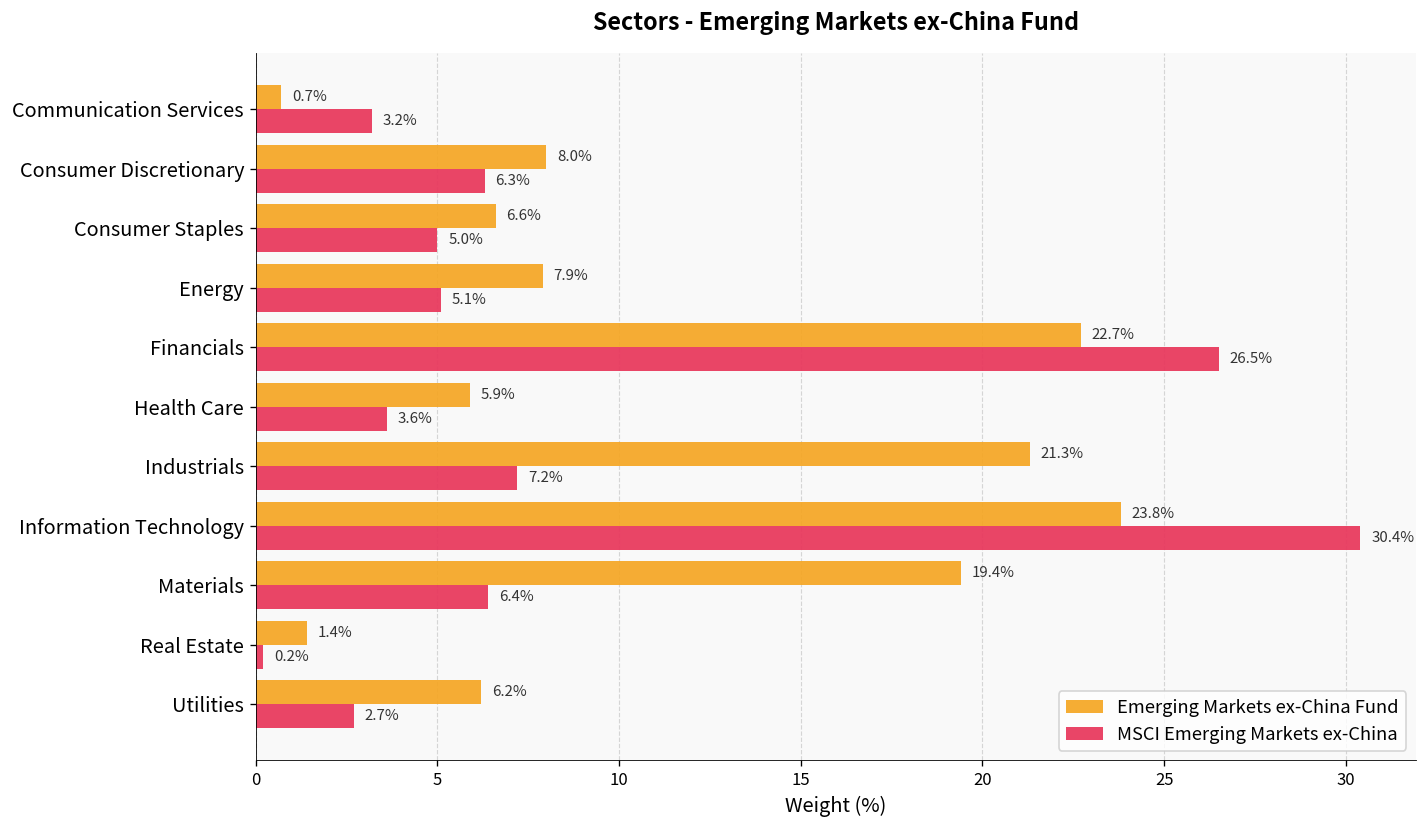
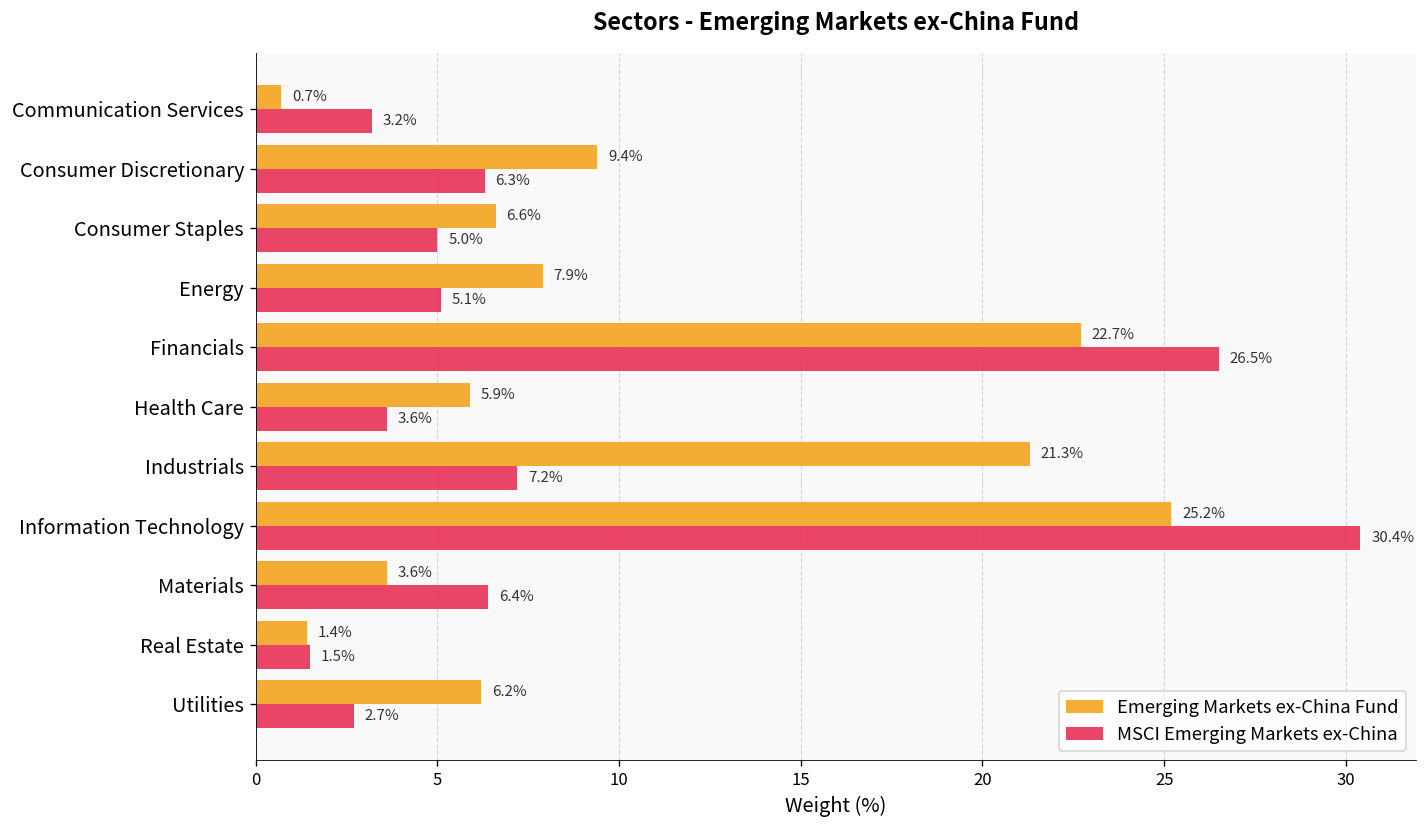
Emerging Markets ex-China Fund, Consumer Discretionary: 8.0% -> 9.4%
Emerging Markets ex-China Fund, Information Technology: 23.8% -> 25.2%
Emerging Markets ex-China Fund, Materials: 19.4% -> 3.6%
MSCI Emerging Markets ex-China, Real Estate: 0.2% -> 1.5%
